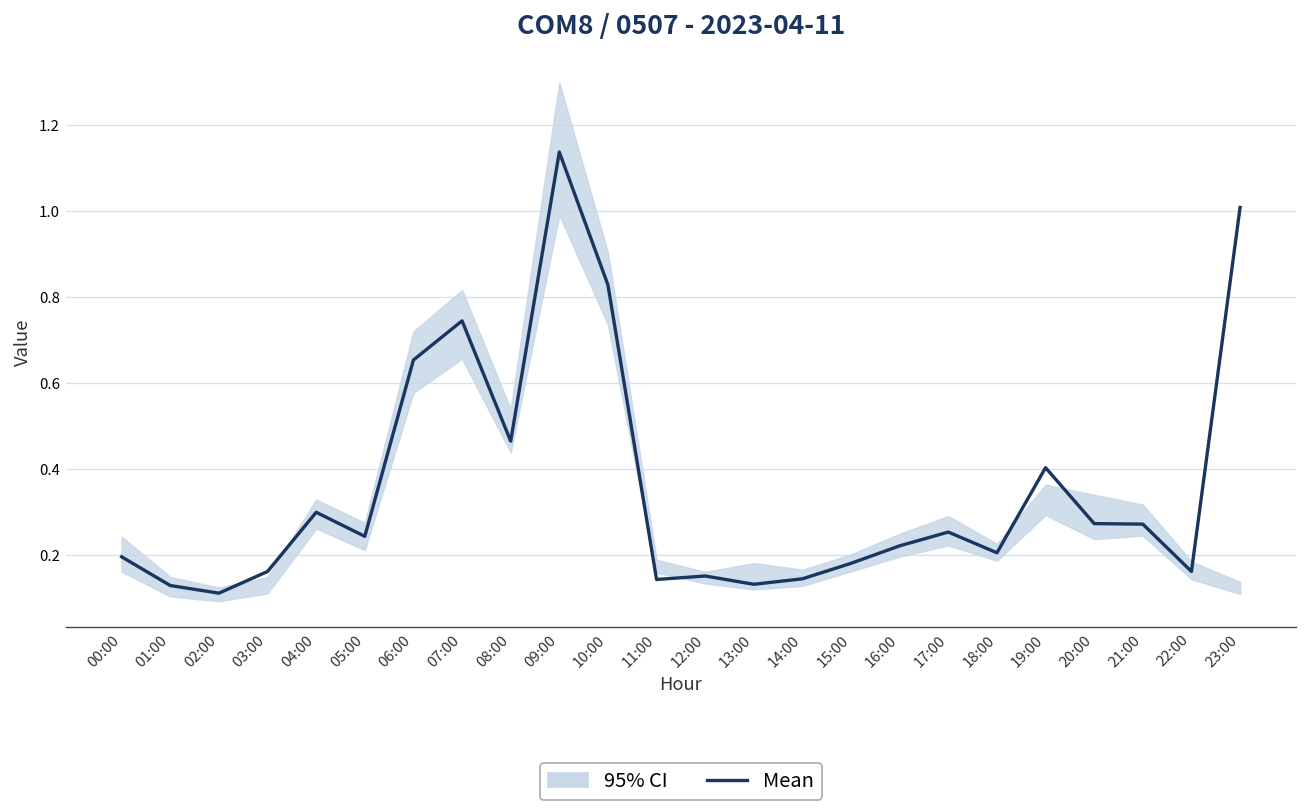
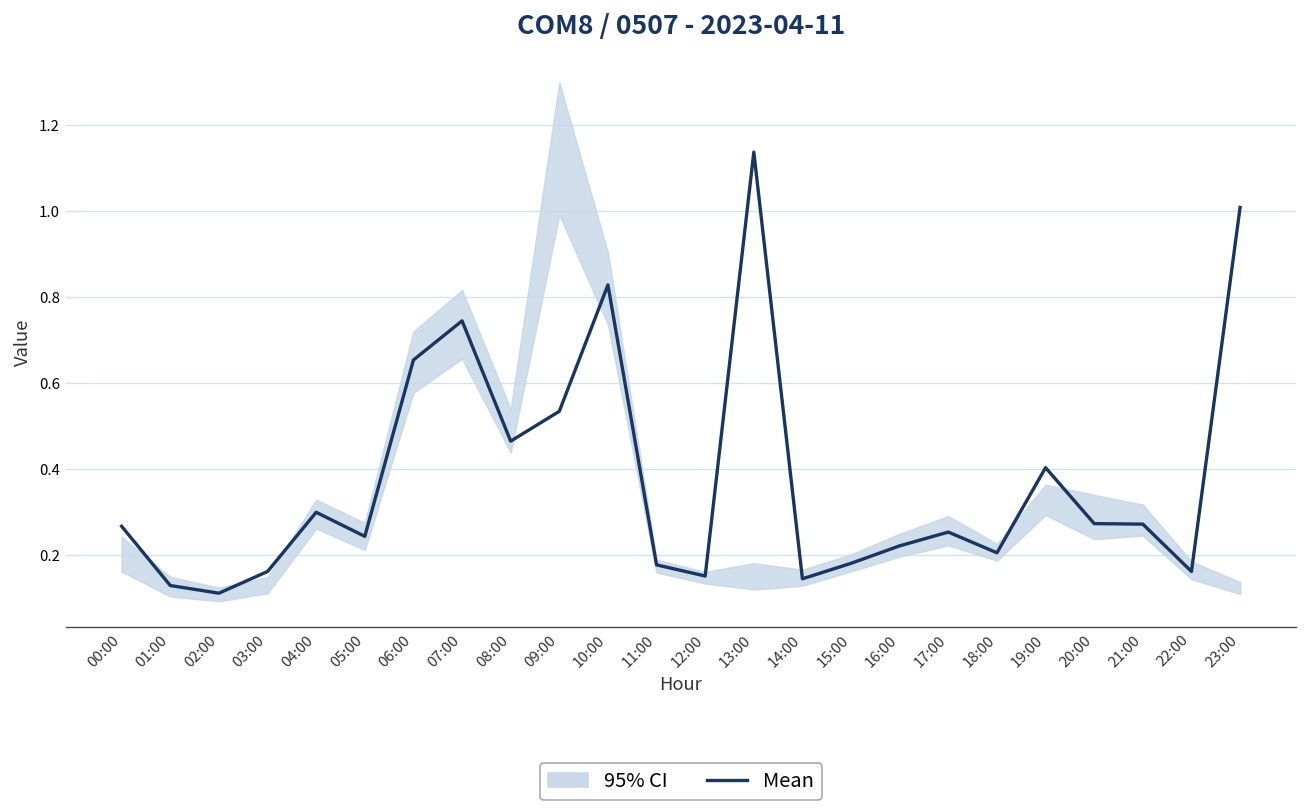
Mean, 00:00: 0.20 -> 0.27
Mean, 09:00: 1.14 -> 0.53
Mean, 11:00: 0.14 -> 0.18
Mean, 13:00: 0.13 -> 1.14
